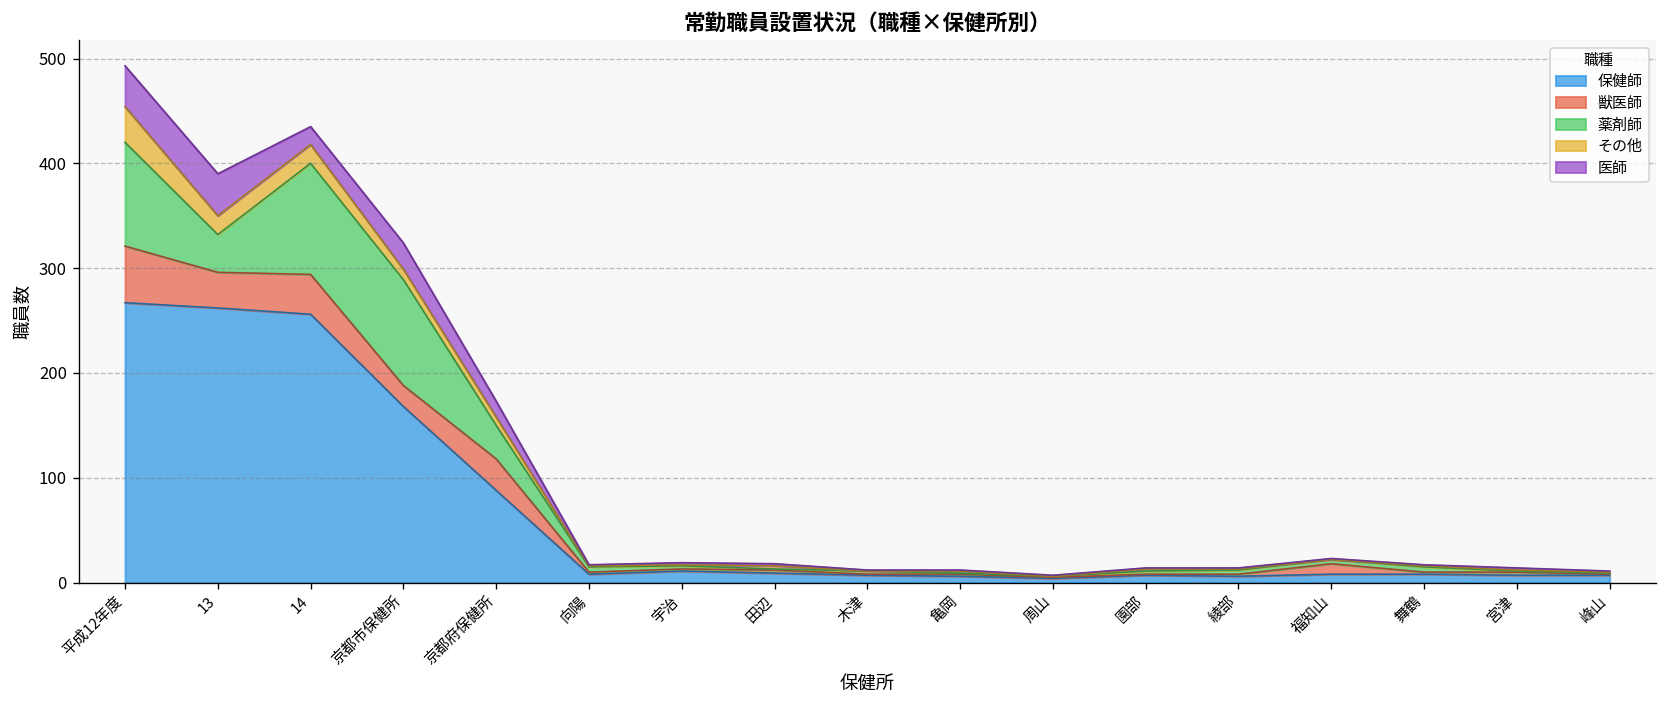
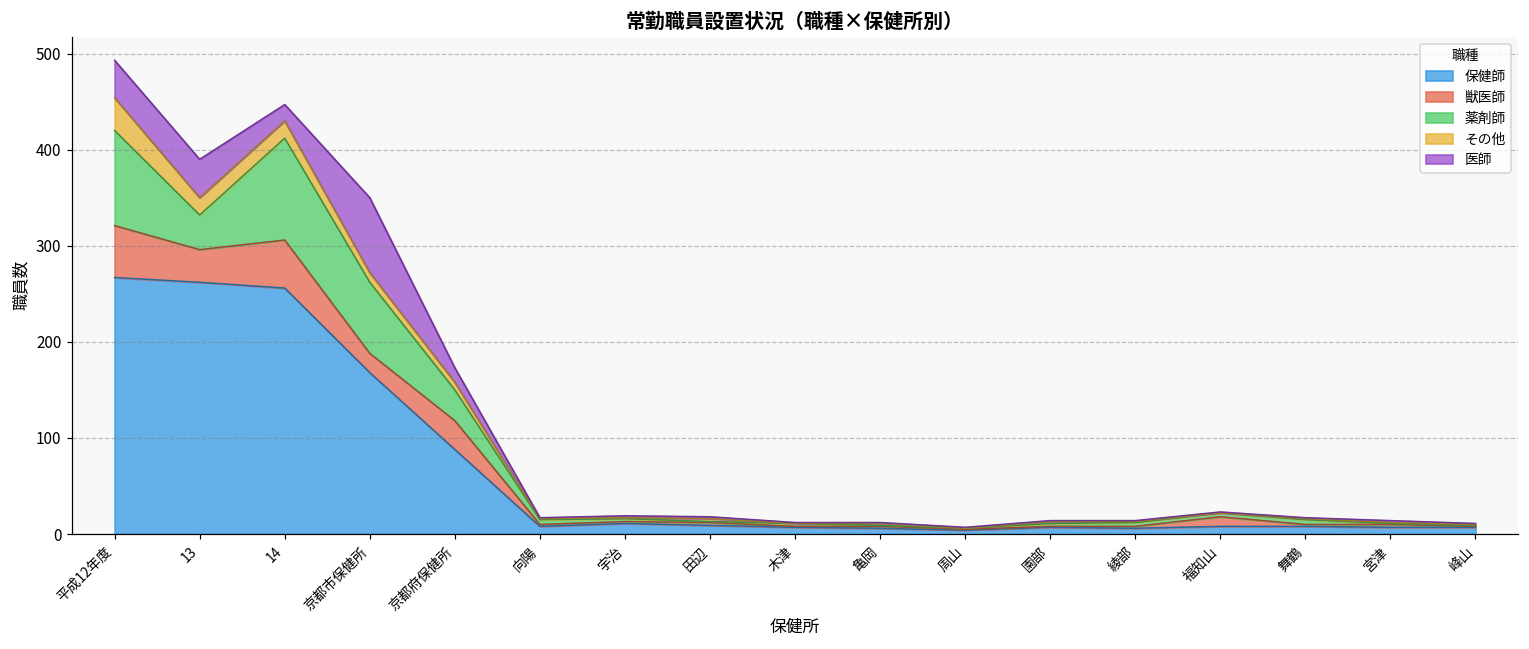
獣医師, 14: 40 -> 50
薬剤師, 京都市保健所: 100 -> 70
医師, 京都市保健所: 30 -> 80
